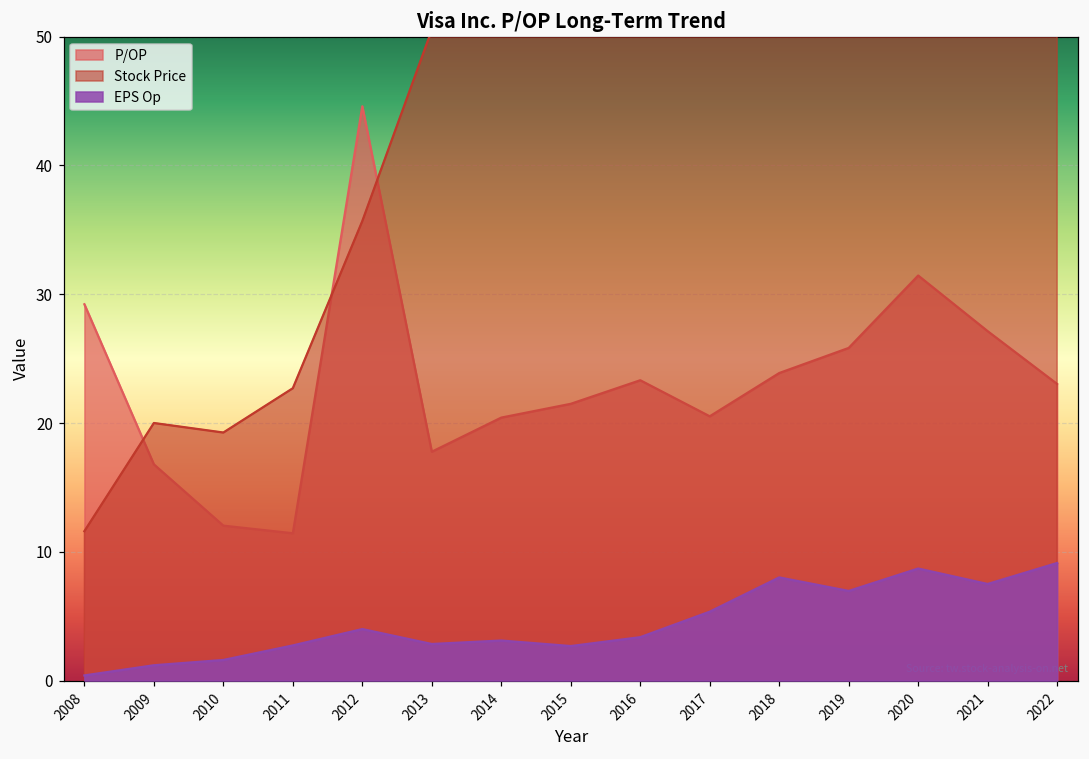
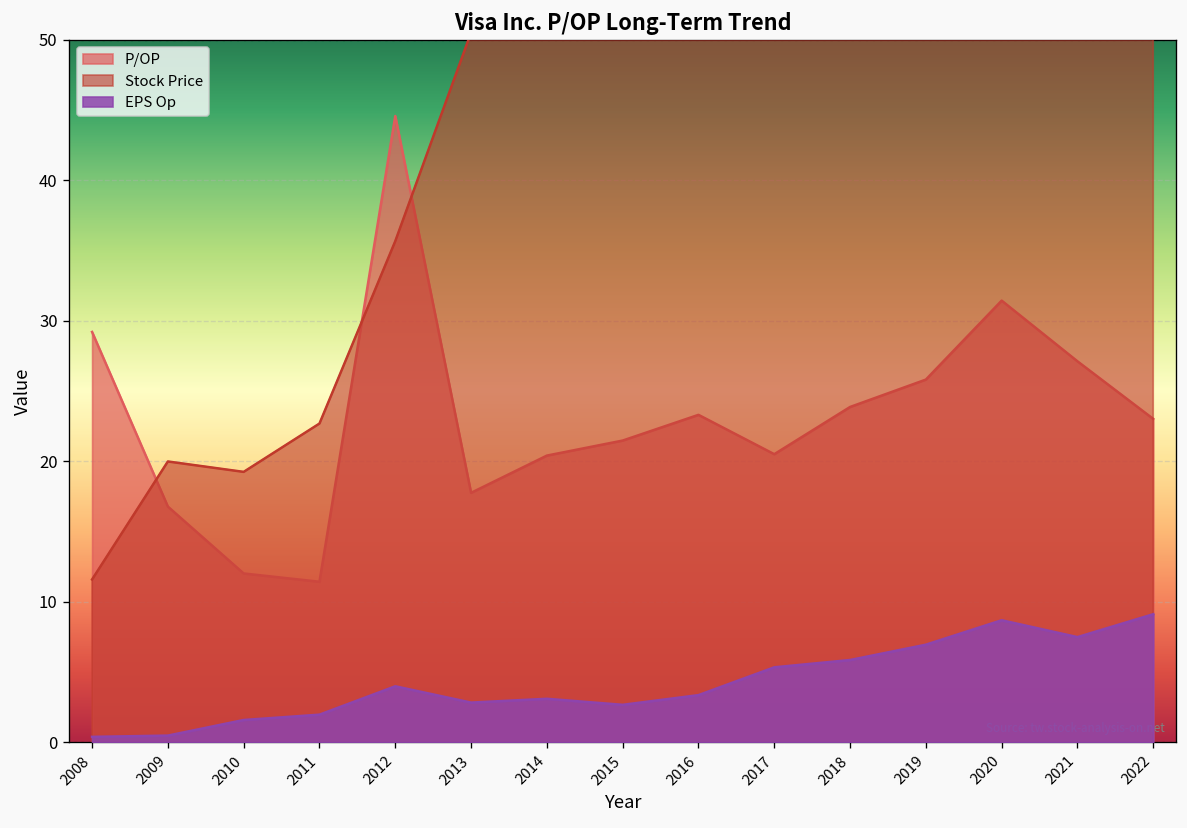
EPS Op, 2009: 1.2 -> 0.5
EPS Op, 2011: 2.7 -> 2.0
EPS Op, 2018: 8.0 -> 5.9
